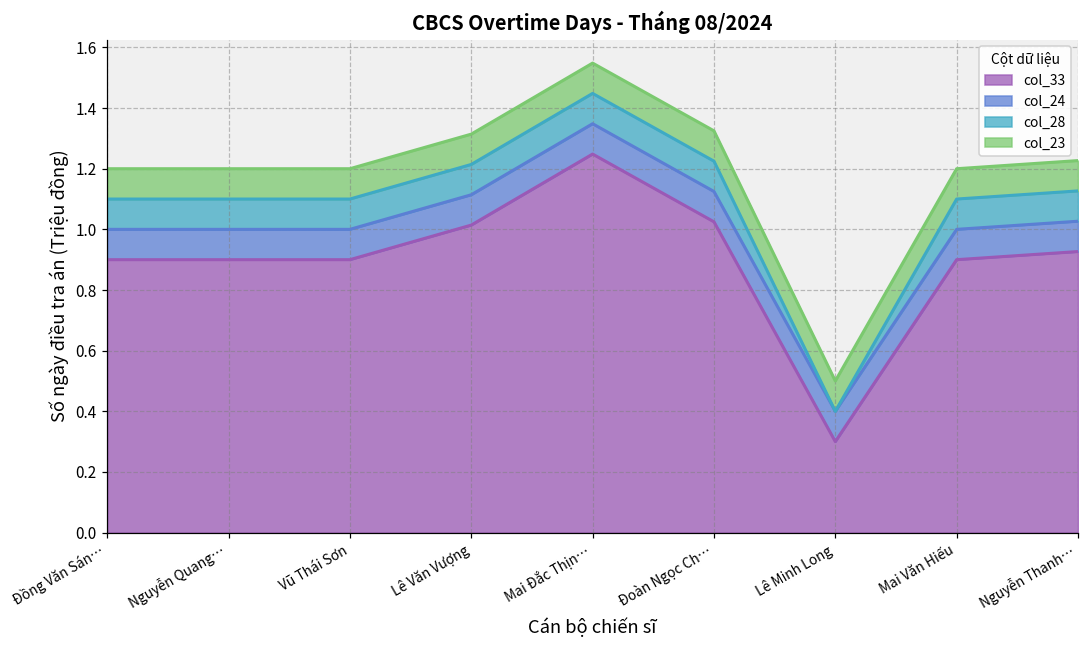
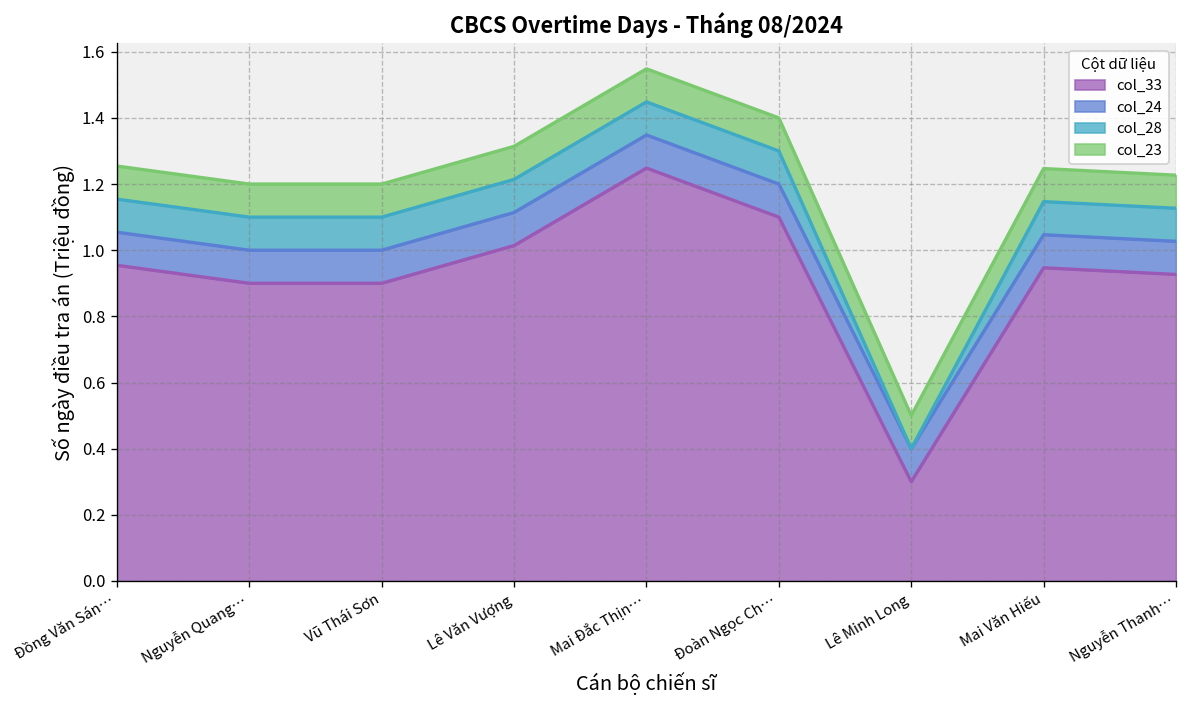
col_33, Đồng Văn Sán…: 0.90 -> 0.95
col_33, Đoàn Ngọc Ch…: 1.02 -> 1.10
col_33, Mai Văn Hiếu: 0.90 -> 0.95
